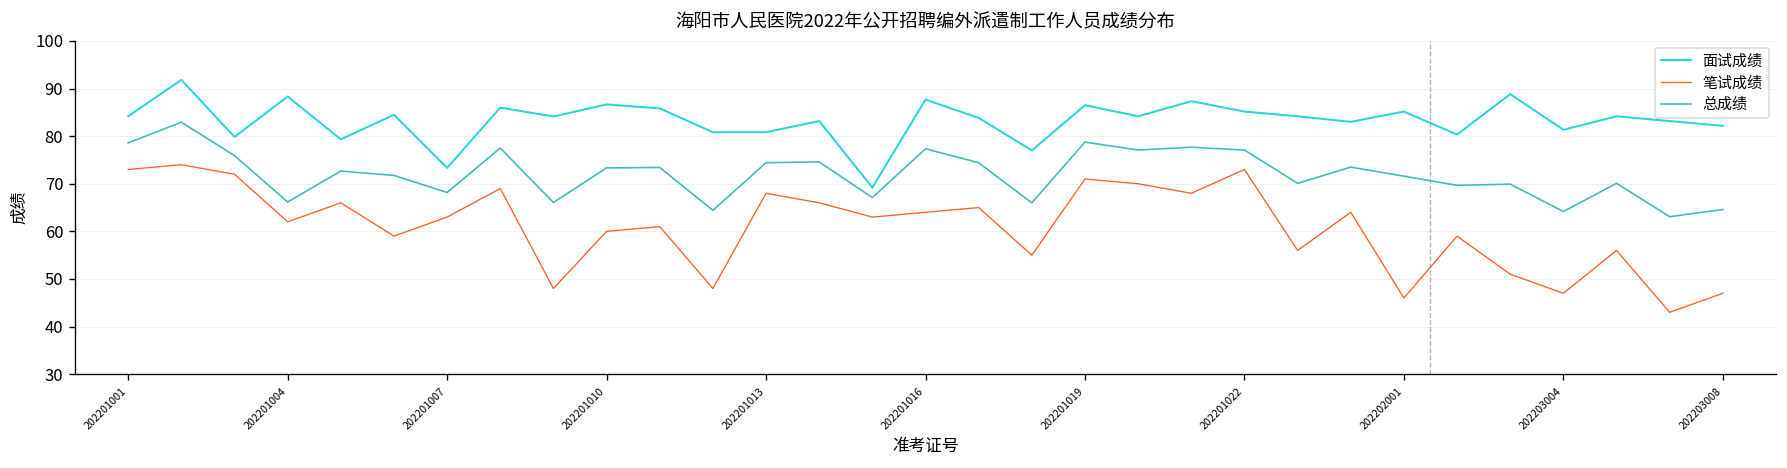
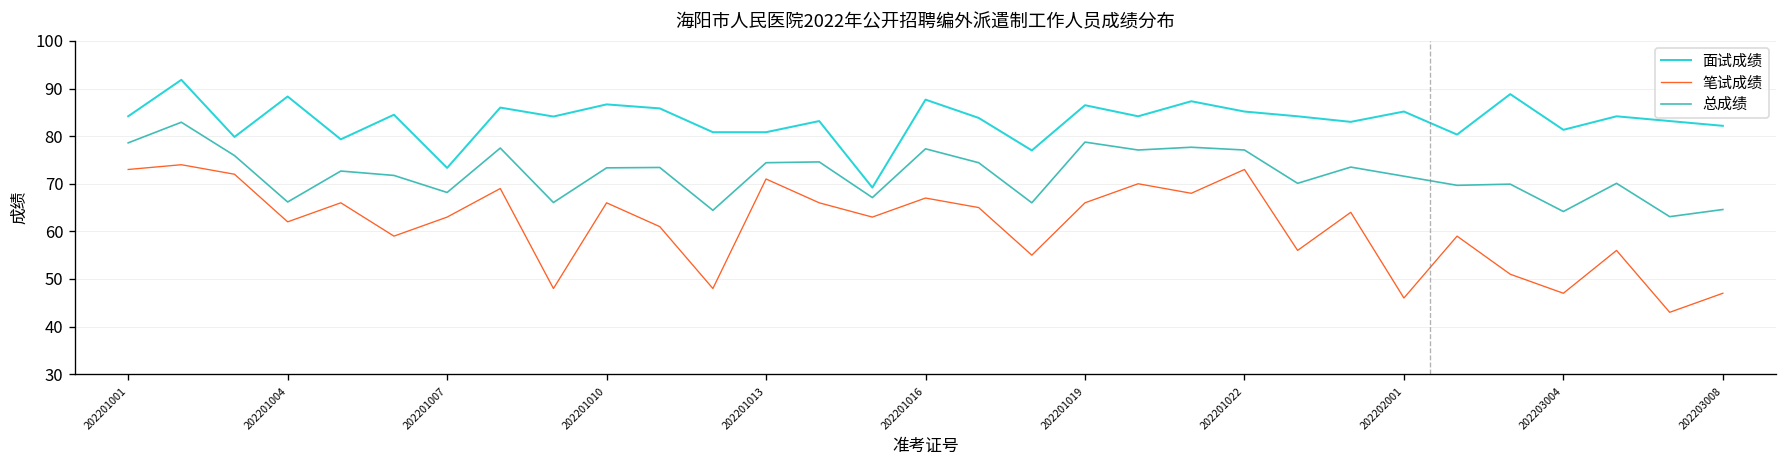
笔试成绩, 202201010: 60 -> 66
笔试成绩, 202201013: 68 -> 71
笔试成绩, 202201016: 64 -> 67
笔试成绩, 202201019: 71 -> 66
